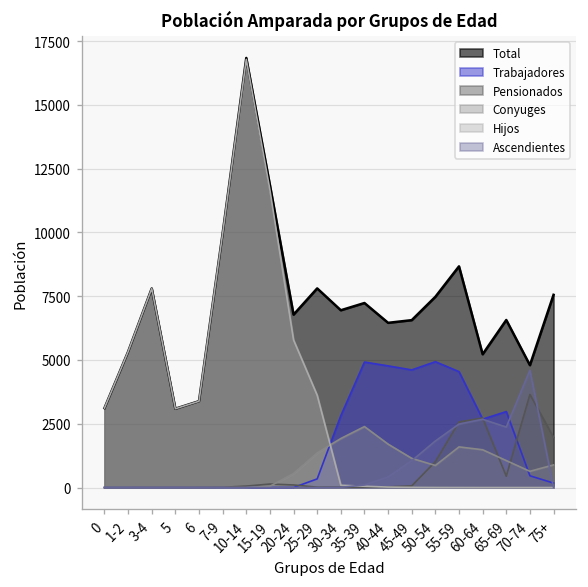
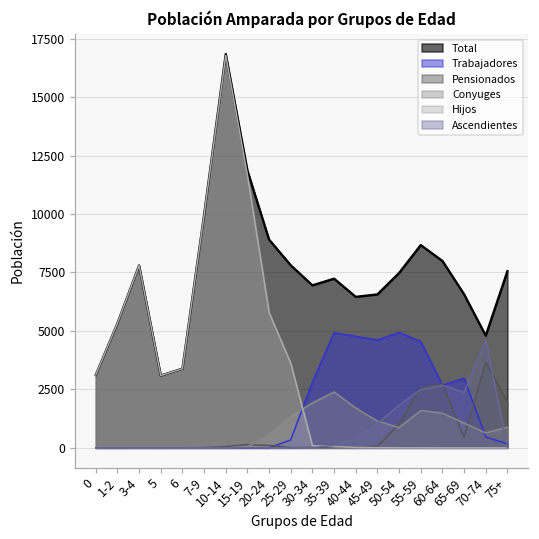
Total, 20-24: 6800 -> 8900
Total, 60-64: 5200 -> 8000
